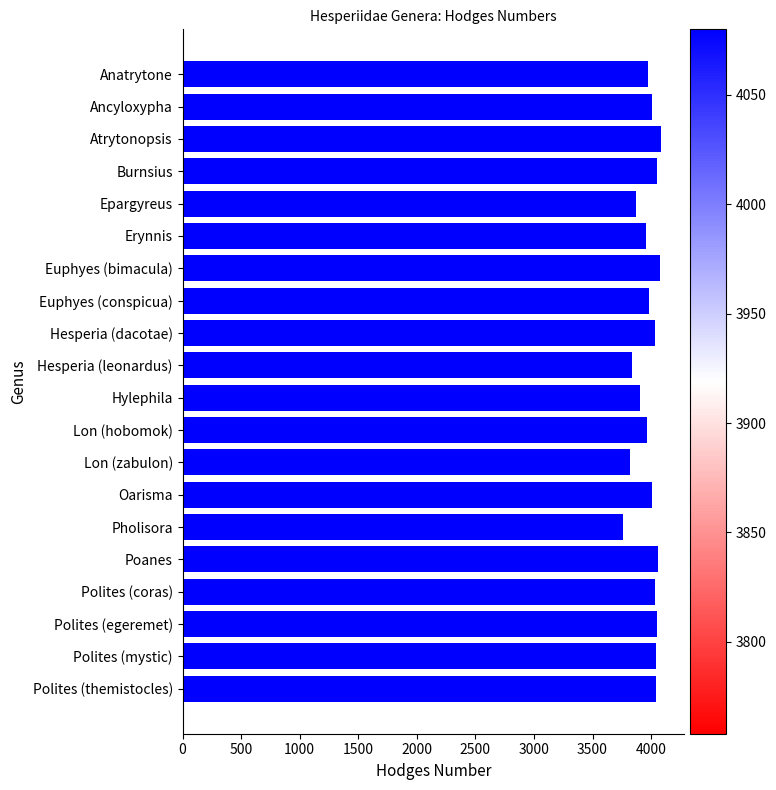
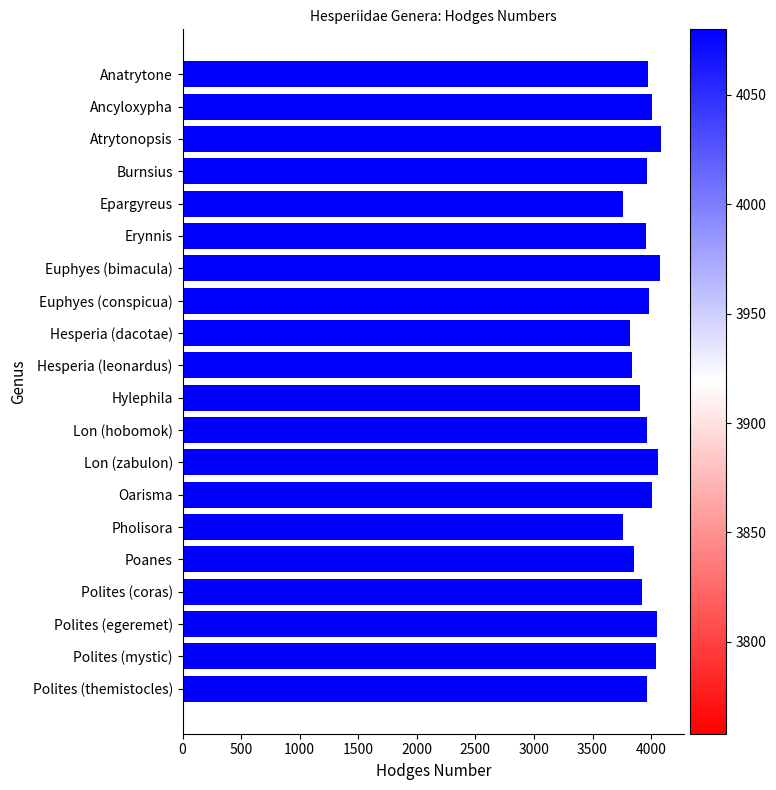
Burnsius: 4050 -> 3970
Epargyreus: 3870 -> 3760
Hesperia (dacotae): 4030 -> 3820
Lon (zabulon): 3820 -> 4060
Poanes: 4060 -> 3860
Polites (coras): 4040 -> 3920
Polites (themistocles): 4040 -> 3960
